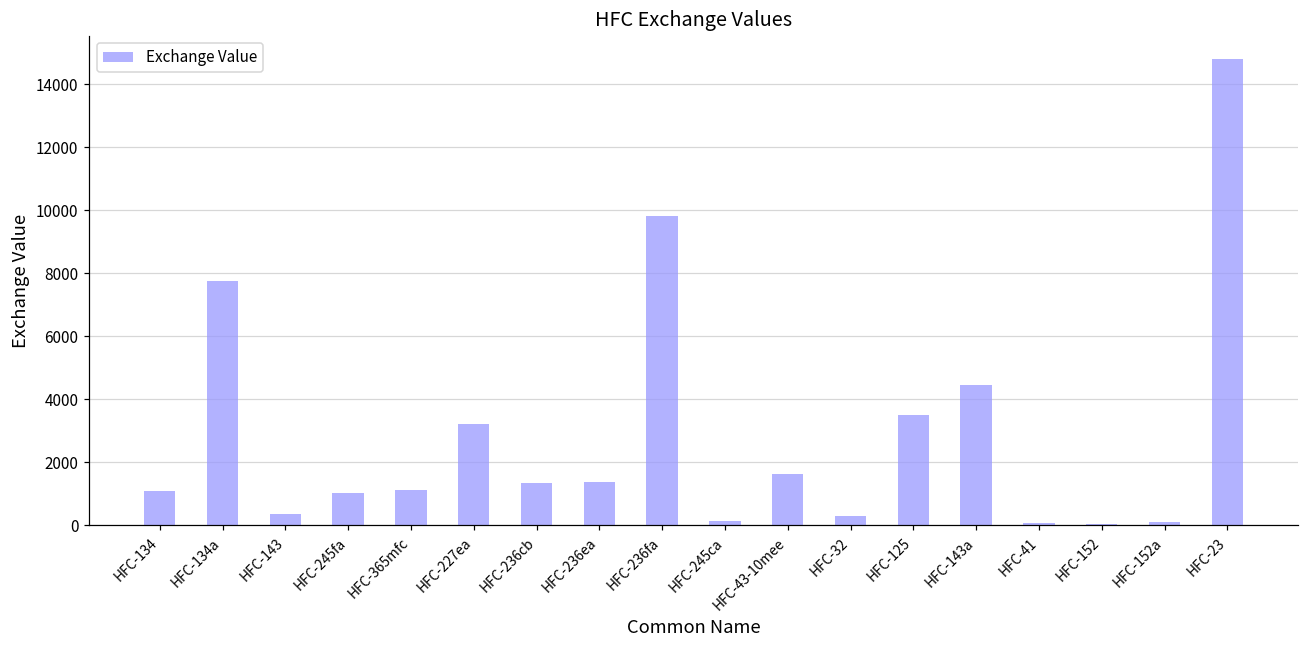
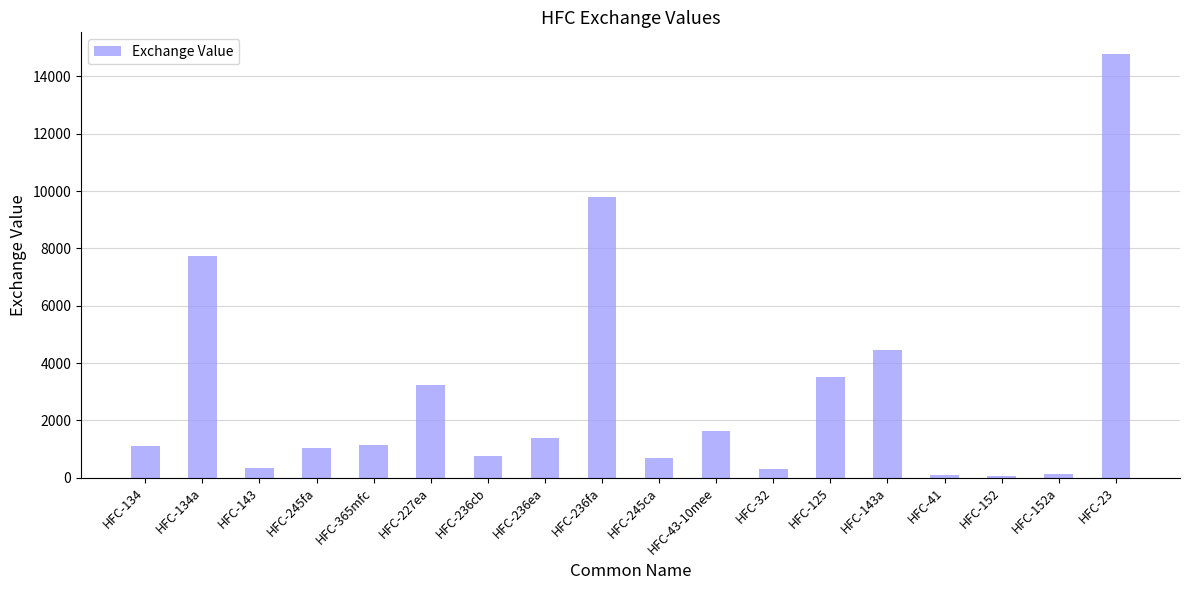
HFC-236cb: 1300 -> 800
HFC-245ca: 200 -> 700
